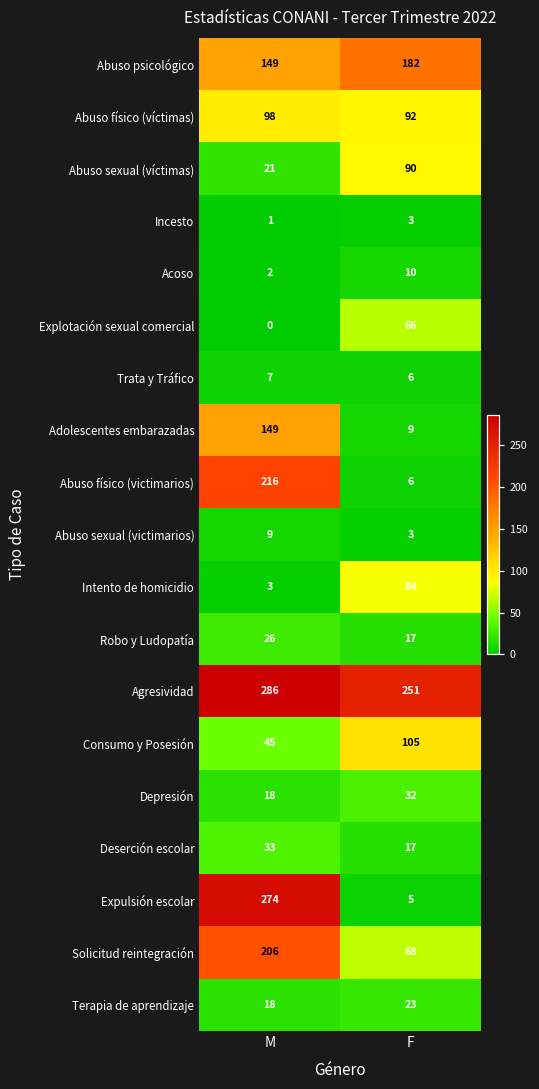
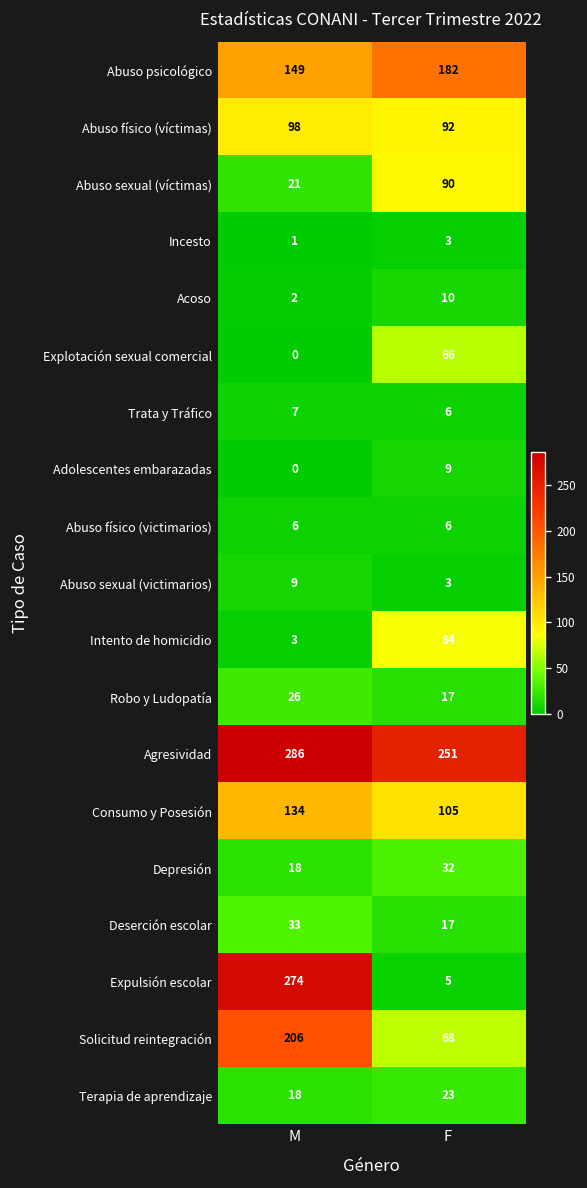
Adolescentes embarazadas, M: 149 -> 0
Abuso físico (victimarios), M: 216 -> 6
Consumo y Posesión, M: 45 -> 134
